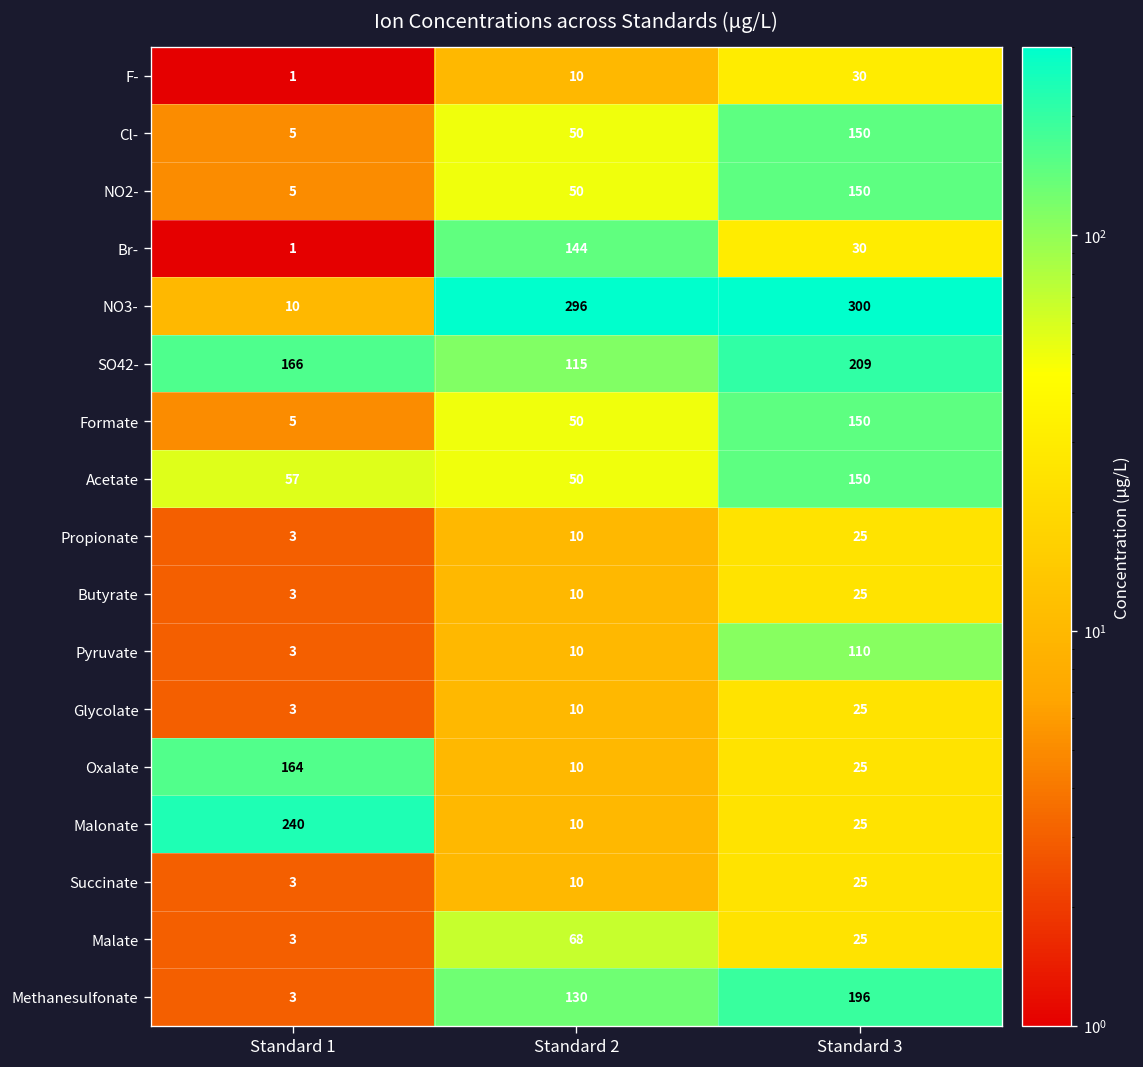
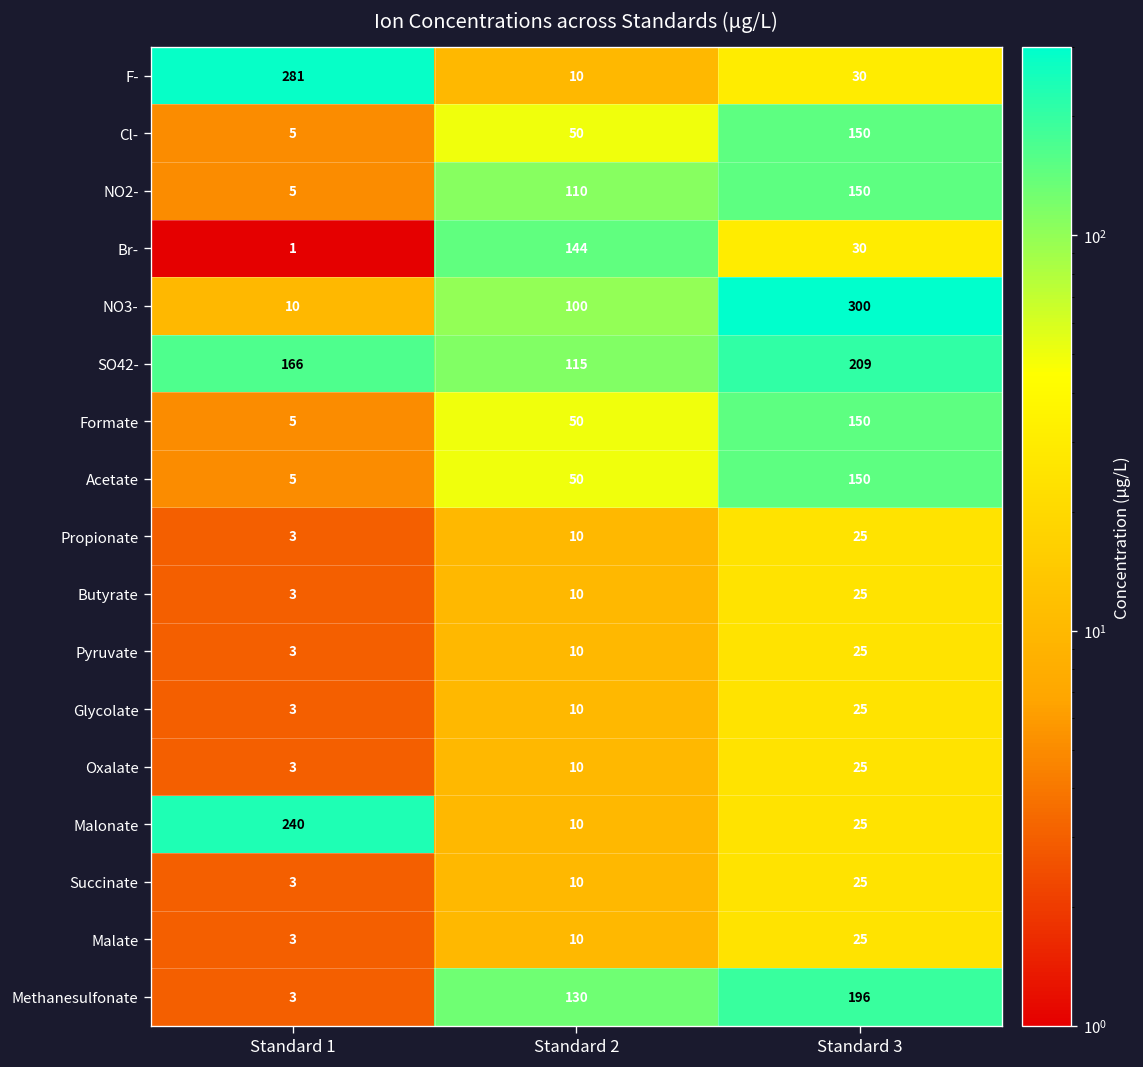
F-, Standard 1: 1 -> 281
NO2-, Standard 2: 50 -> 110
NO3-, Standard 2: 296 -> 100
Acetate, Standard 1: 57 -> 5
Pyruvate, Standard 3: 110 -> 25
Oxalate, Standard 1: 164 -> 3
Malate, Standard 2: 68 -> 10
